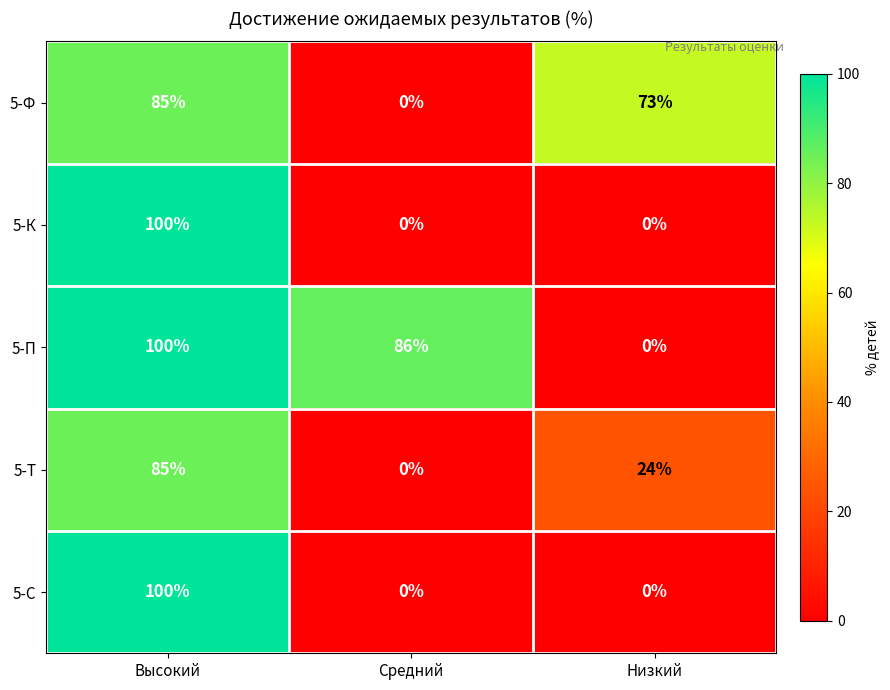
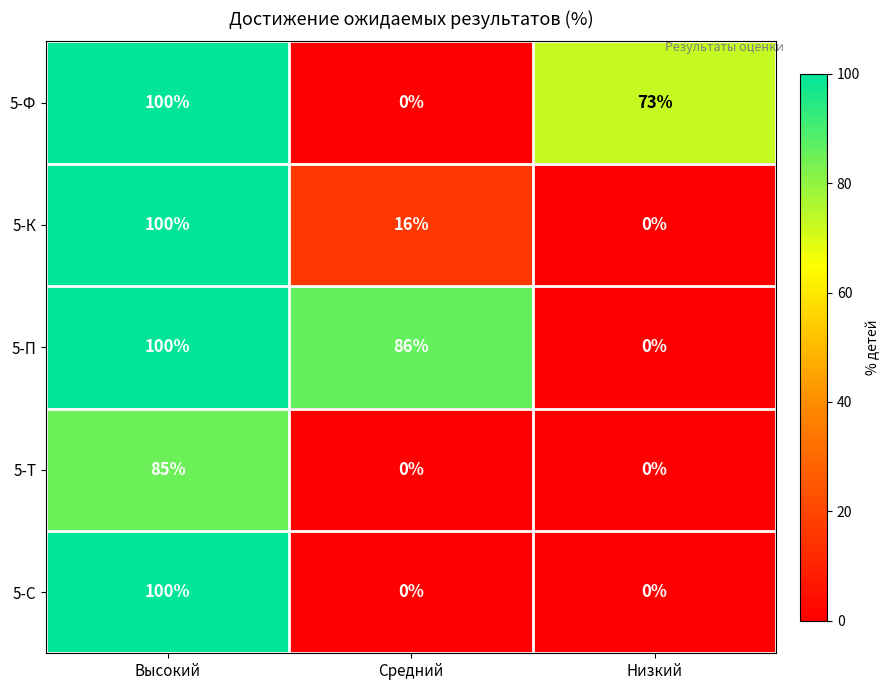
5-Ф, Высокий: 85% -> 100%
5-К, Средний: 0% -> 16%
5-Т, Низкий: 24% -> 0%
